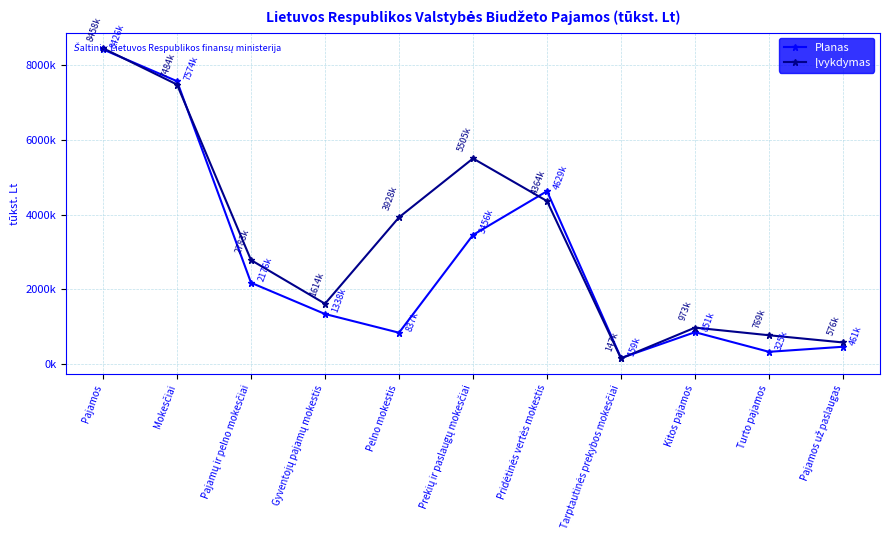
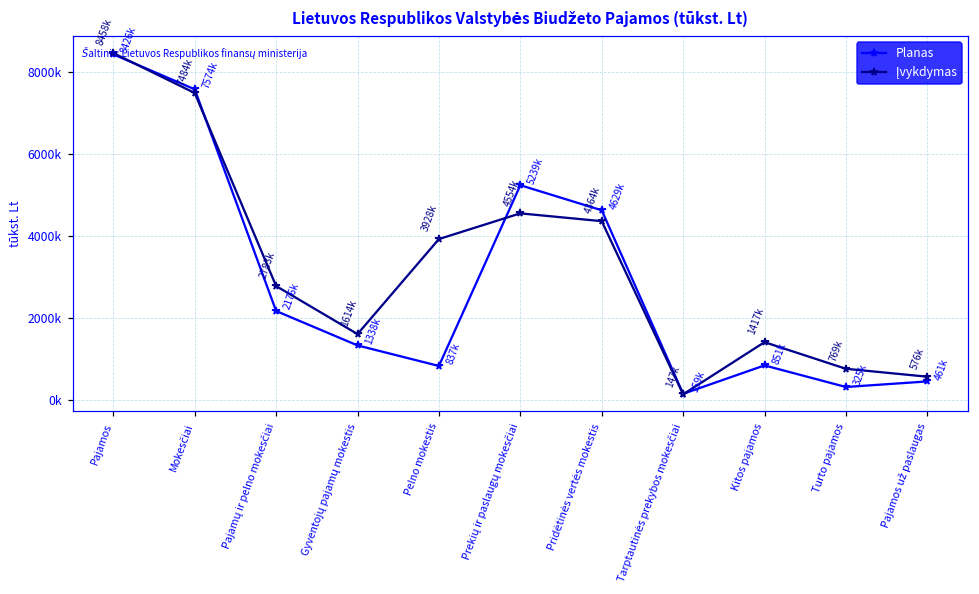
Planas, Prekių ir paslaugų mokesčiai: 3456k -> 5239k
Įvykdymas, Prekių ir paslaugų mokesčiai: 5505k -> 4554k
Įvykdymas, Kitos pajamos: 973k -> 1417k
